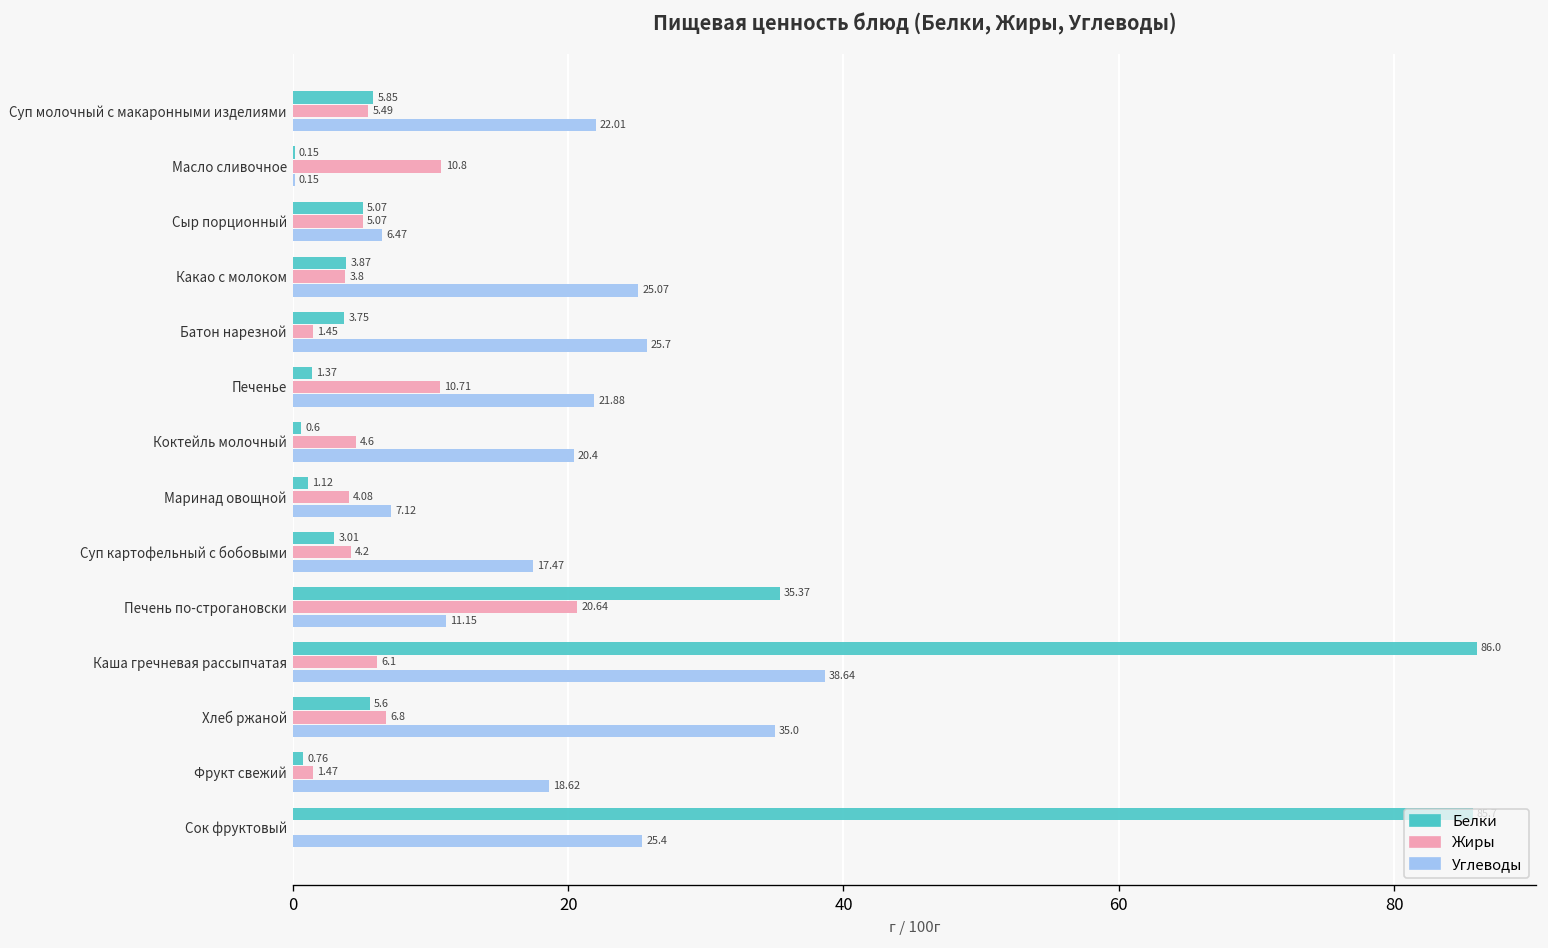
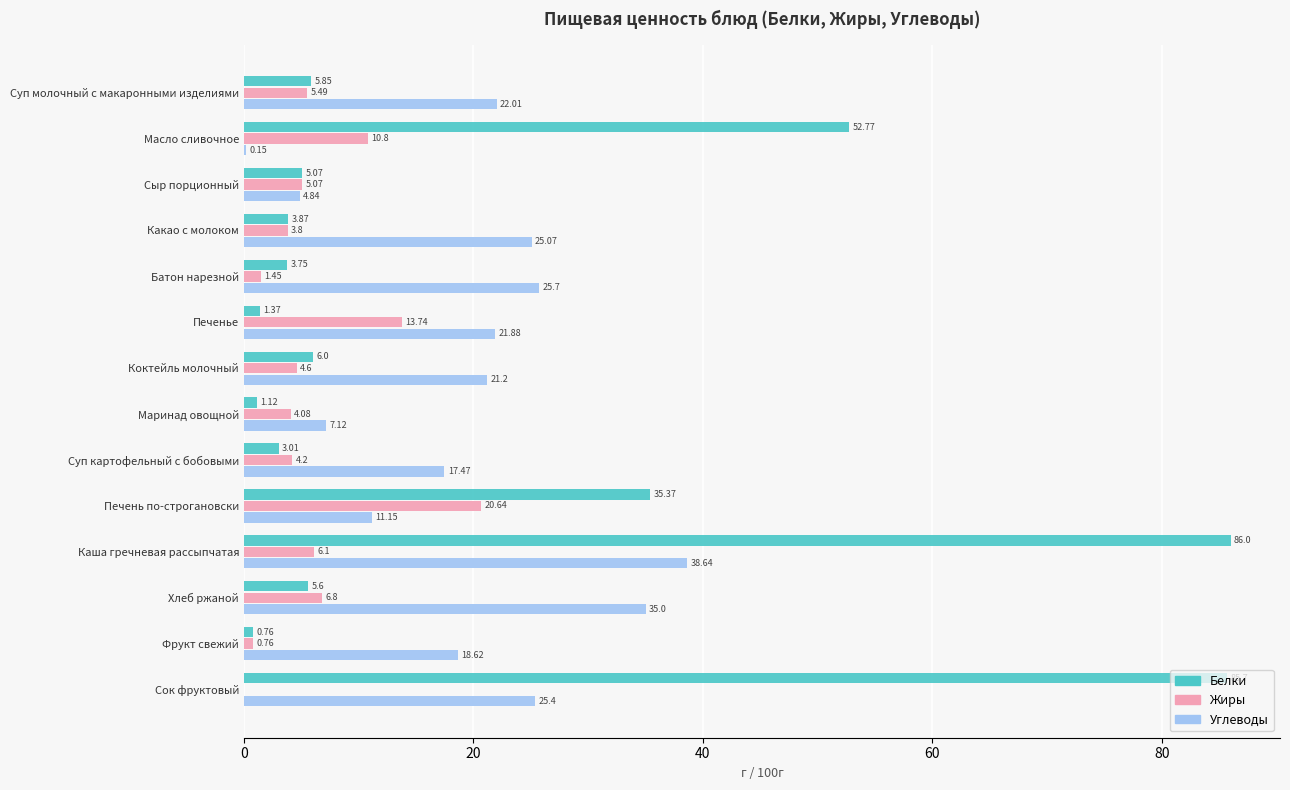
Белки, Масло сливочное: 0.15 -> 52.77
Углеводы, Сыр порционный: 6.47 -> 4.84
Жиры, Печенье: 10.71 -> 13.74
Белки, Коктейль молочный: 0.6 -> 6.0
Углеводы, Коктейль молочный: 20.4 -> 21.2
Жиры, Фрукт свежий: 1.47 -> 0.76
